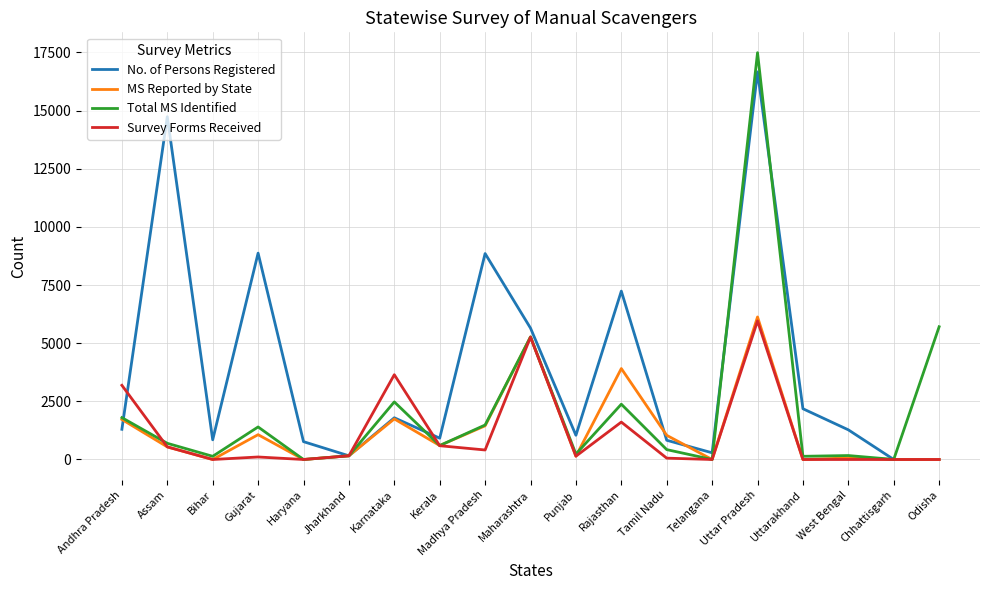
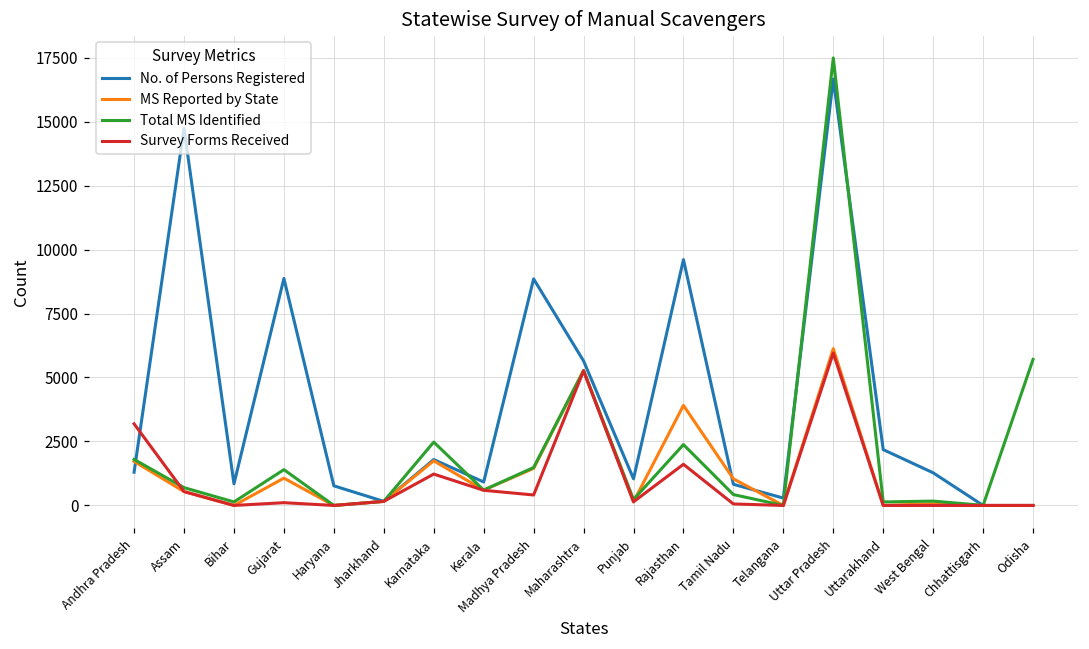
Survey Forms Received, Karnataka: 3600 -> 1200
No. of Persons Registered, Rajasthan: 7200 -> 9600
